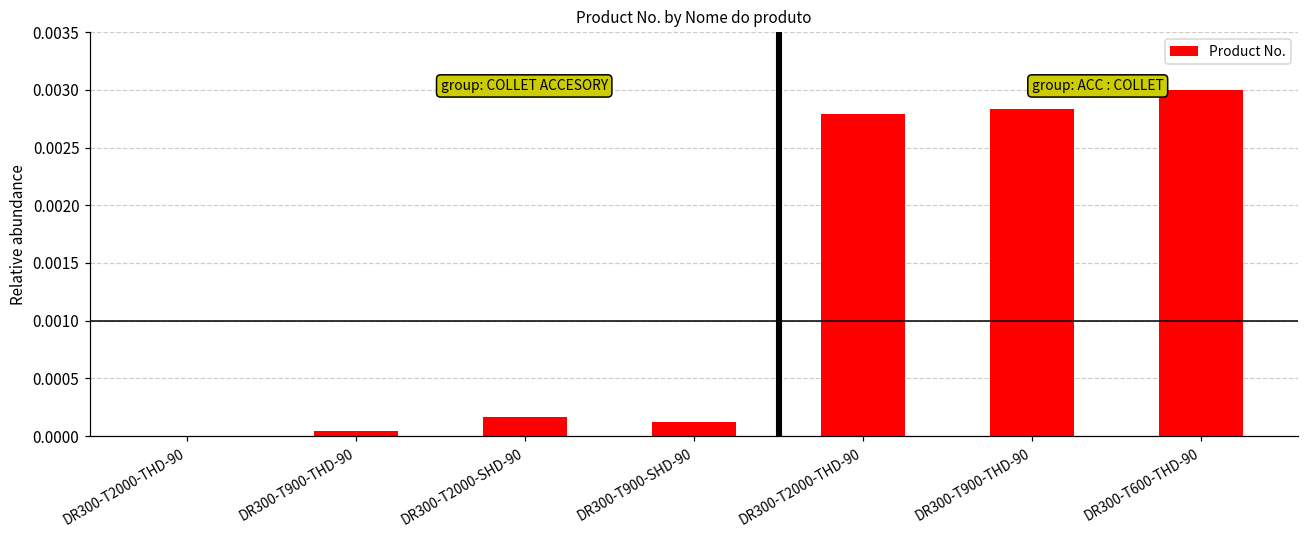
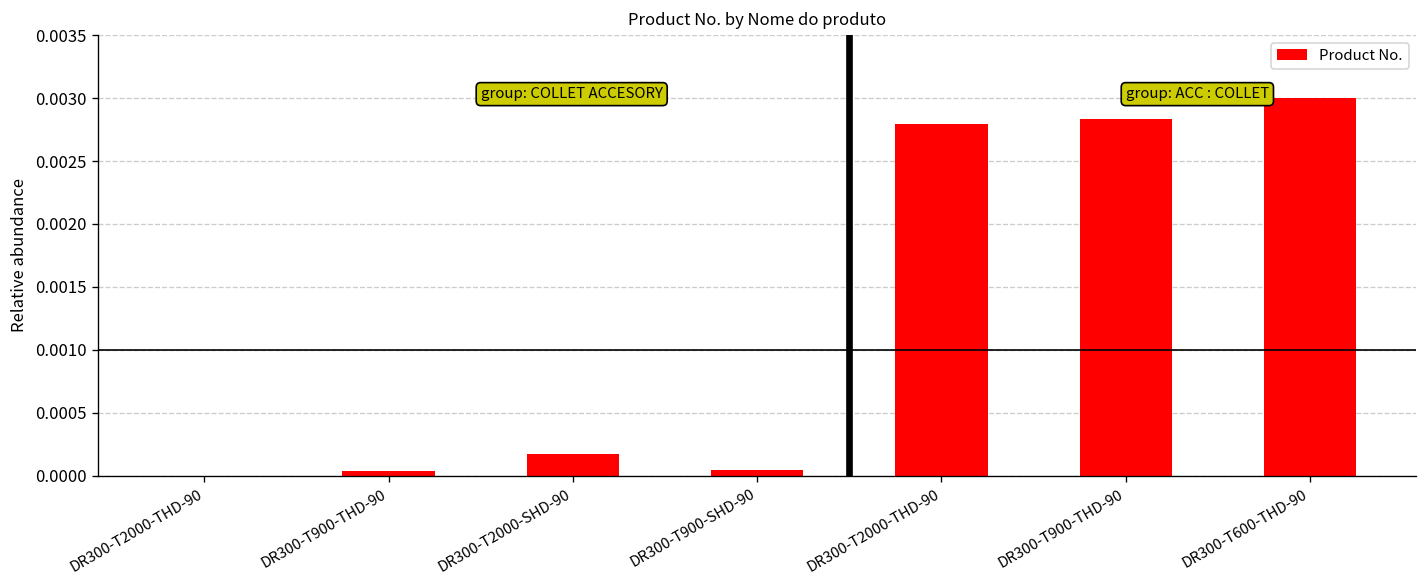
DR300-T900-SHD-90: 0.00012 -> 0.00005
